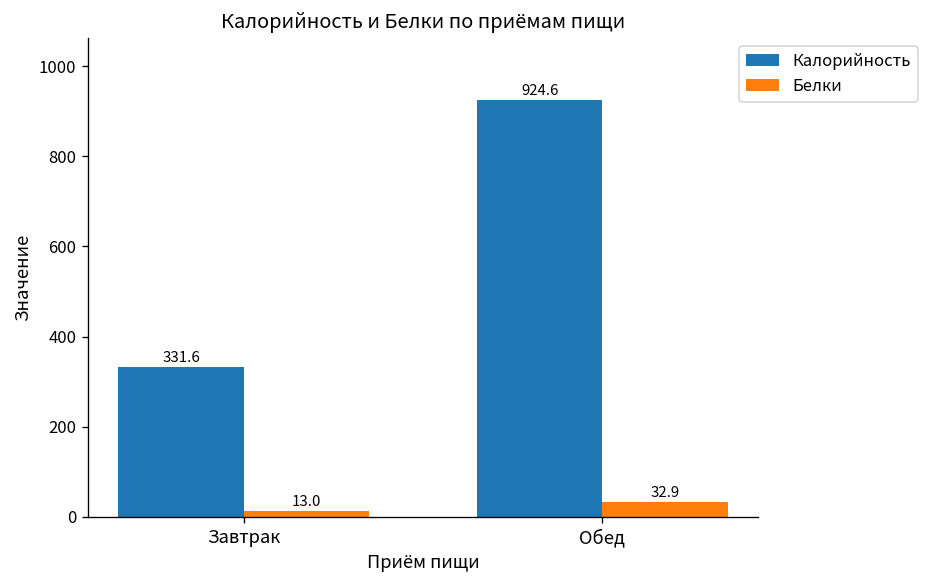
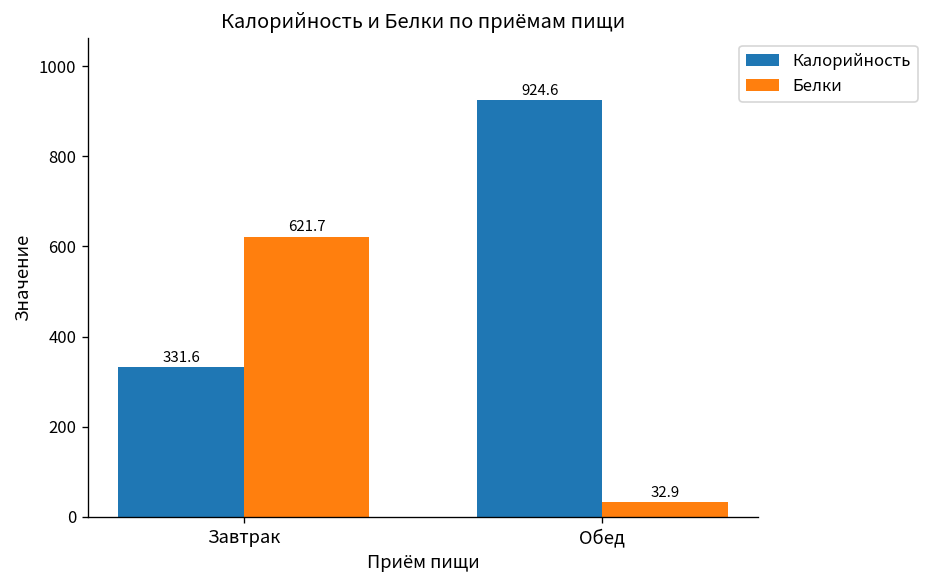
Белки, Завтрак: 13.0 -> 621.7
